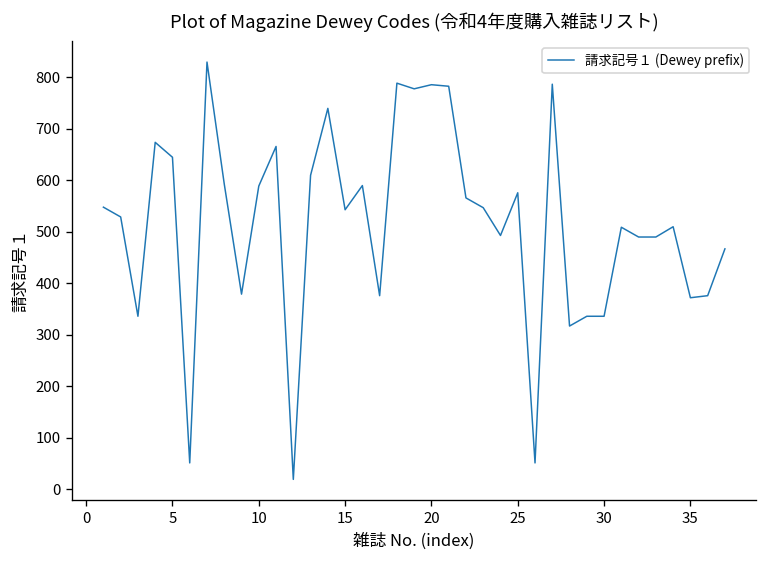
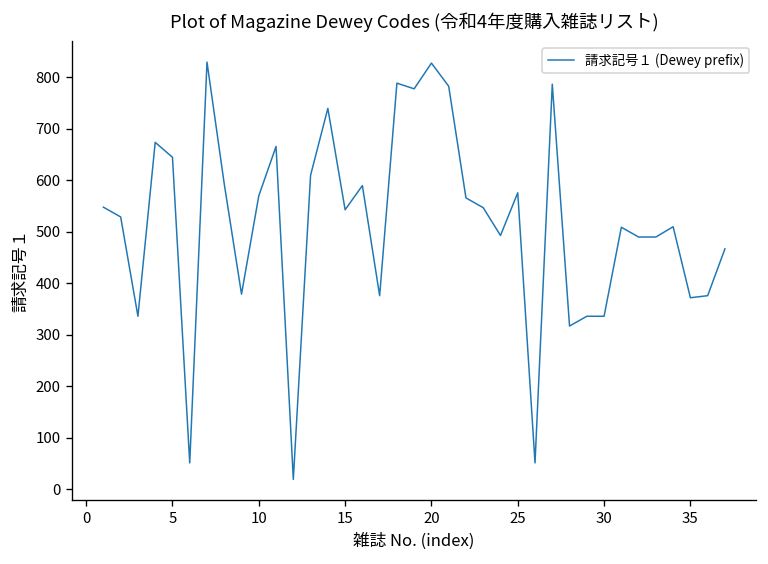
10: 590 -> 570
20: 790 -> 830
